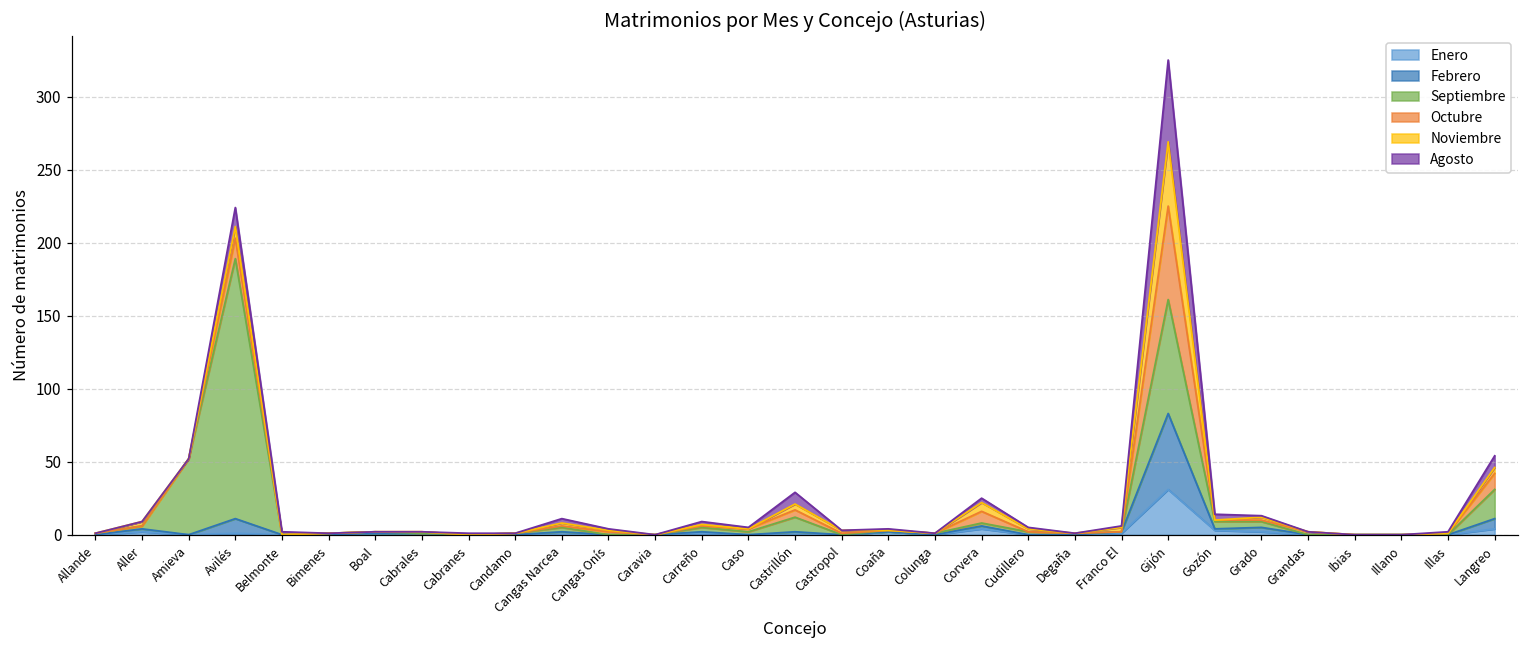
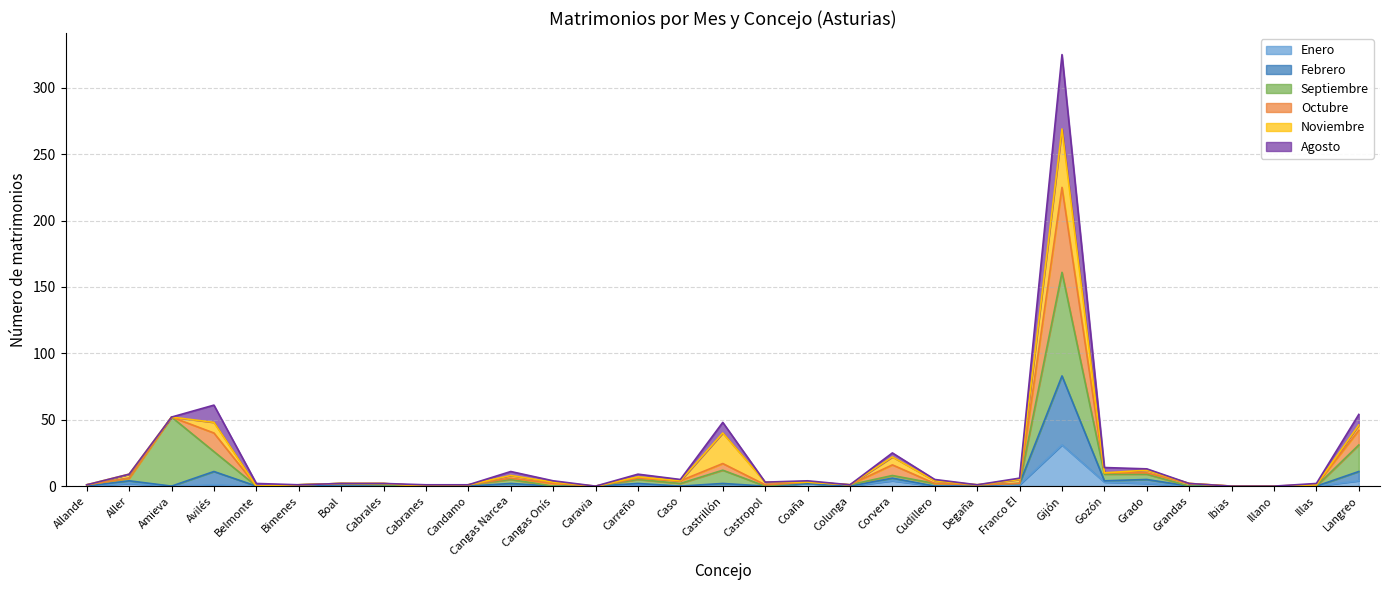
Septiembre, Avilés: 178 -> 15
Noviembre, Castrillón: 4 -> 23
